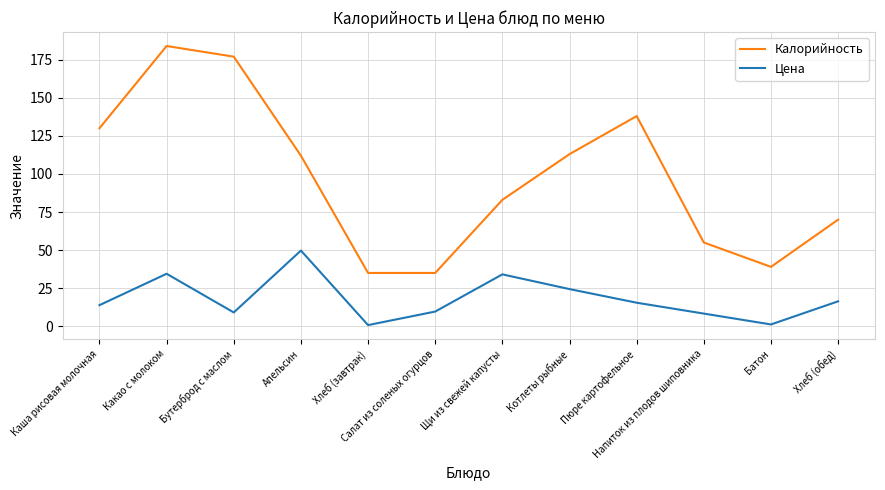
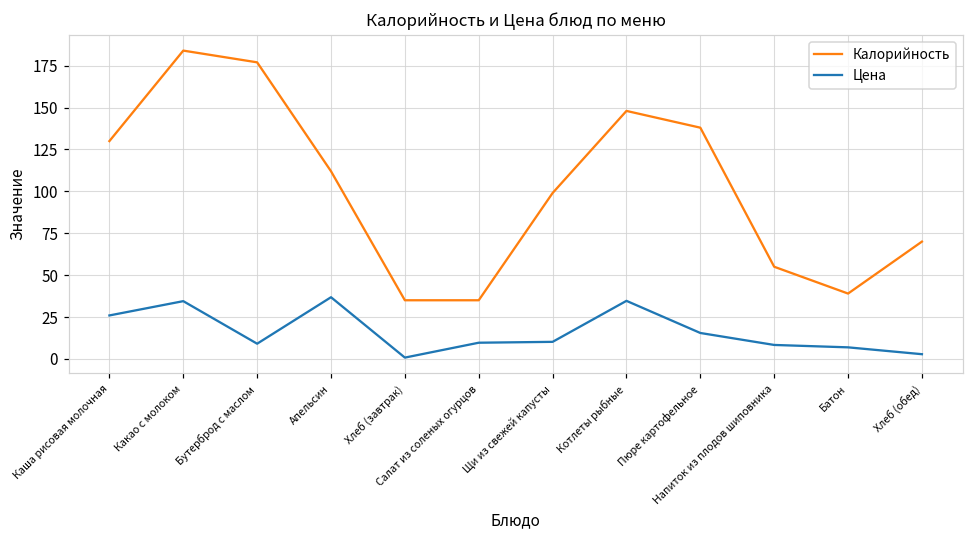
Цена, Каша рисовая молочная: 14 -> 26
Цена, Апельсин: 50 -> 37
Калорийность, Щи из свежей капусты: 83 -> 99
Цена, Щи из свежей капусты: 34 -> 10
Калорийность, Котлеты рыбные: 113 -> 148
Цена, Котлеты рыбные: 24 -> 35
Цена, Батон: 1 -> 7
Цена, Хлеб (обед): 16 -> 3
